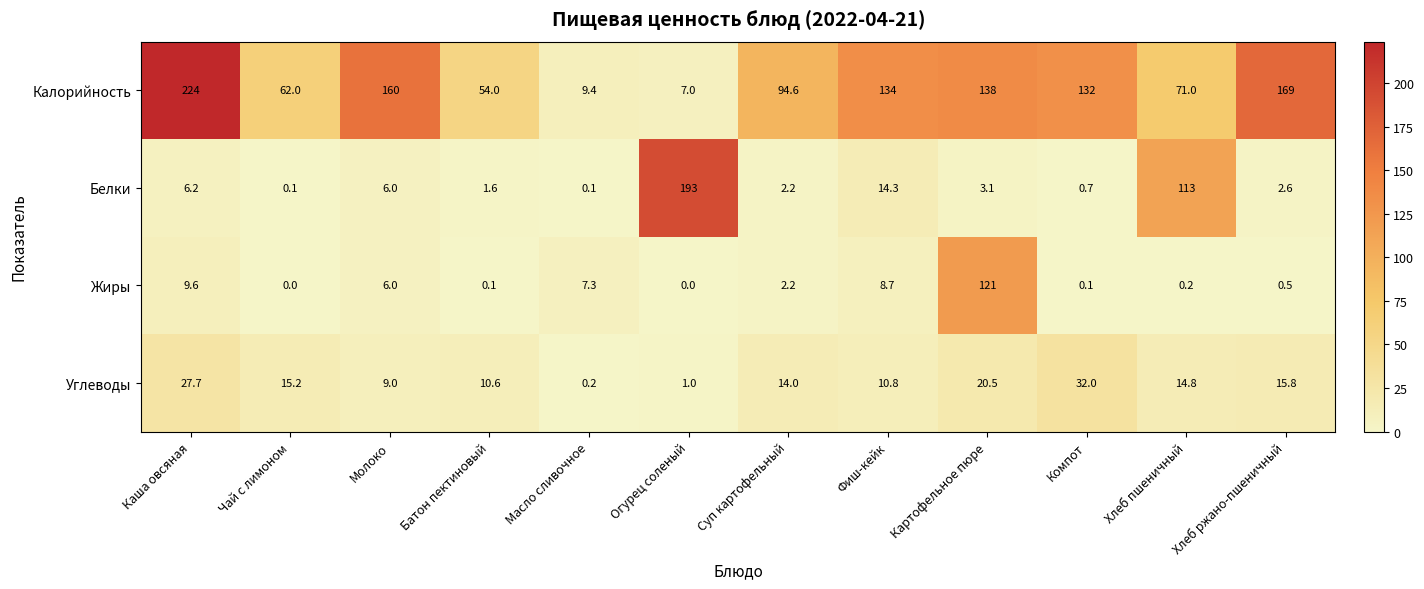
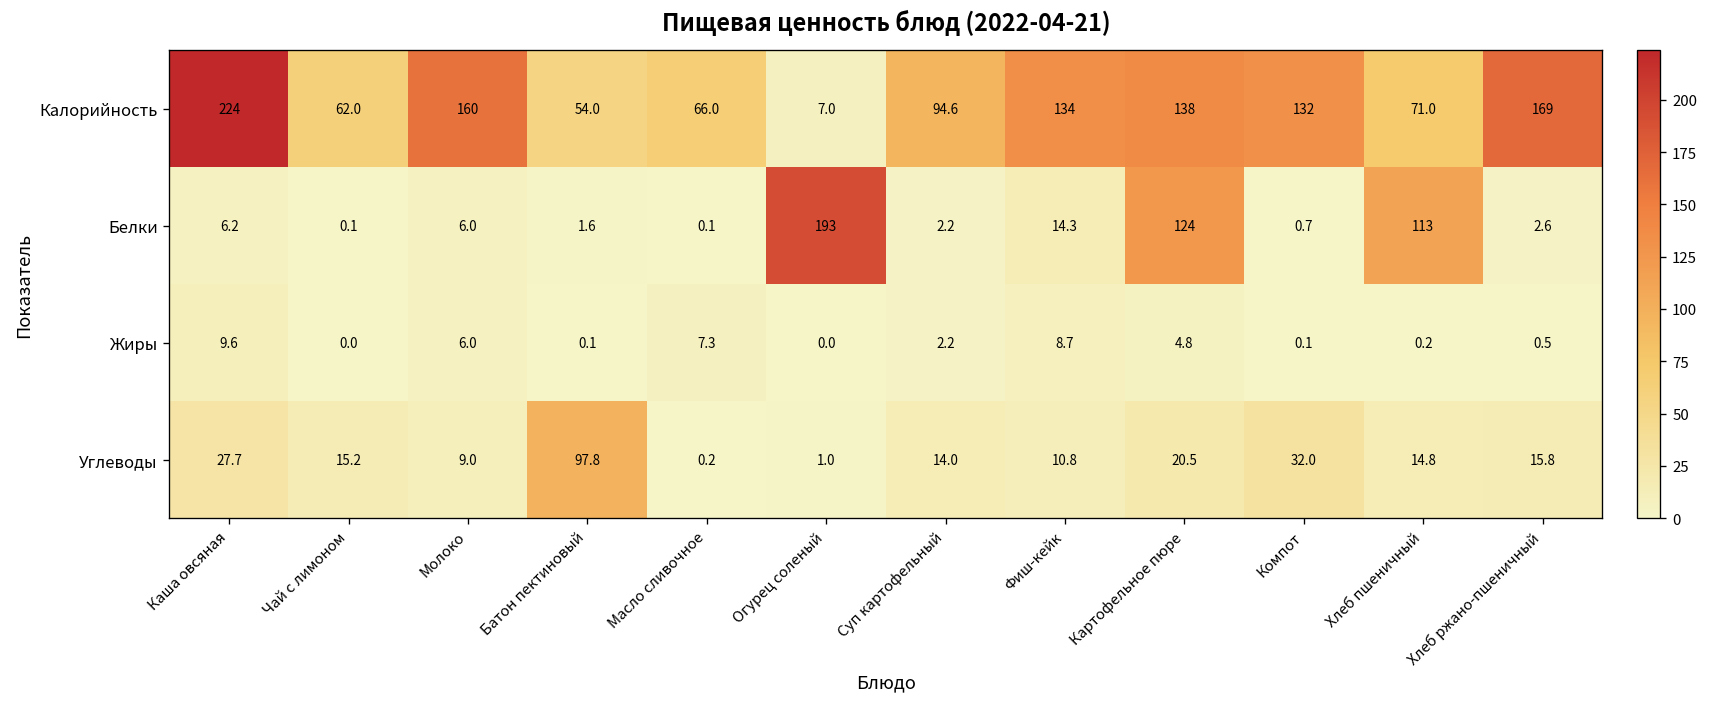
Калорийность, Масло сливочное: 9.4 -> 66.0
Белки, Картофельное пюре: 3.1 -> 124
Жиры, Картофельное пюре: 121 -> 4.8
Углеводы, Батон пектиновый: 10.6 -> 97.8
